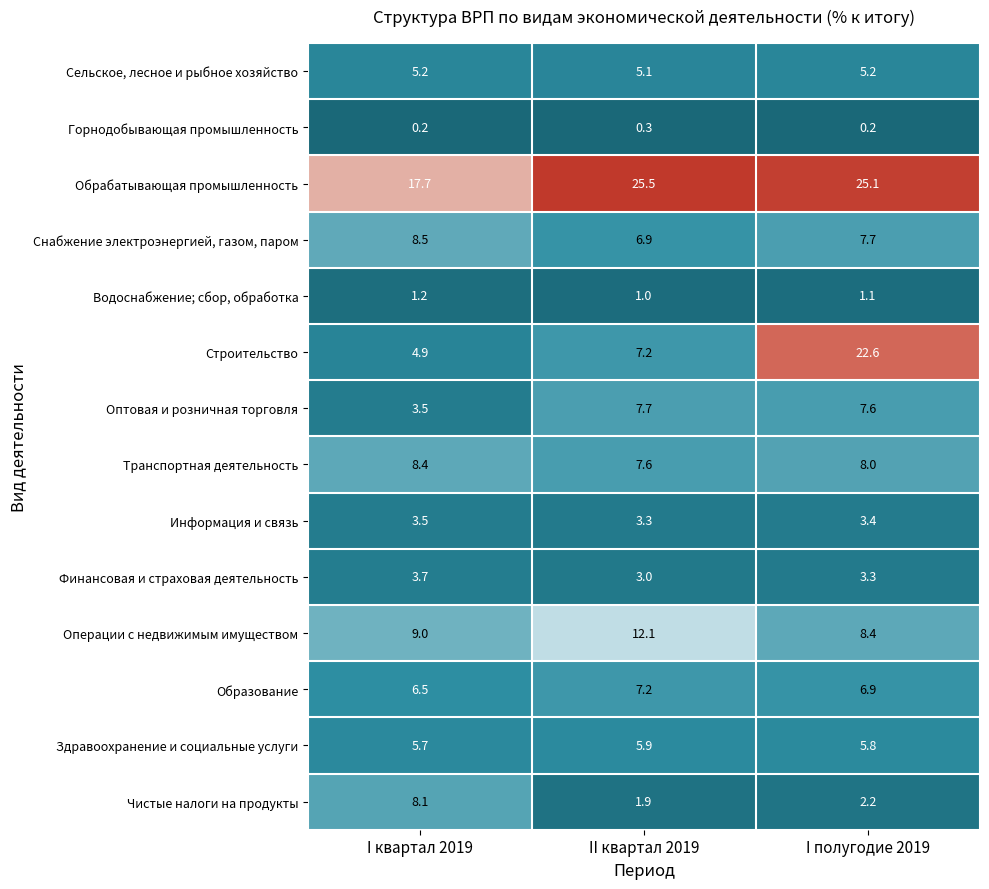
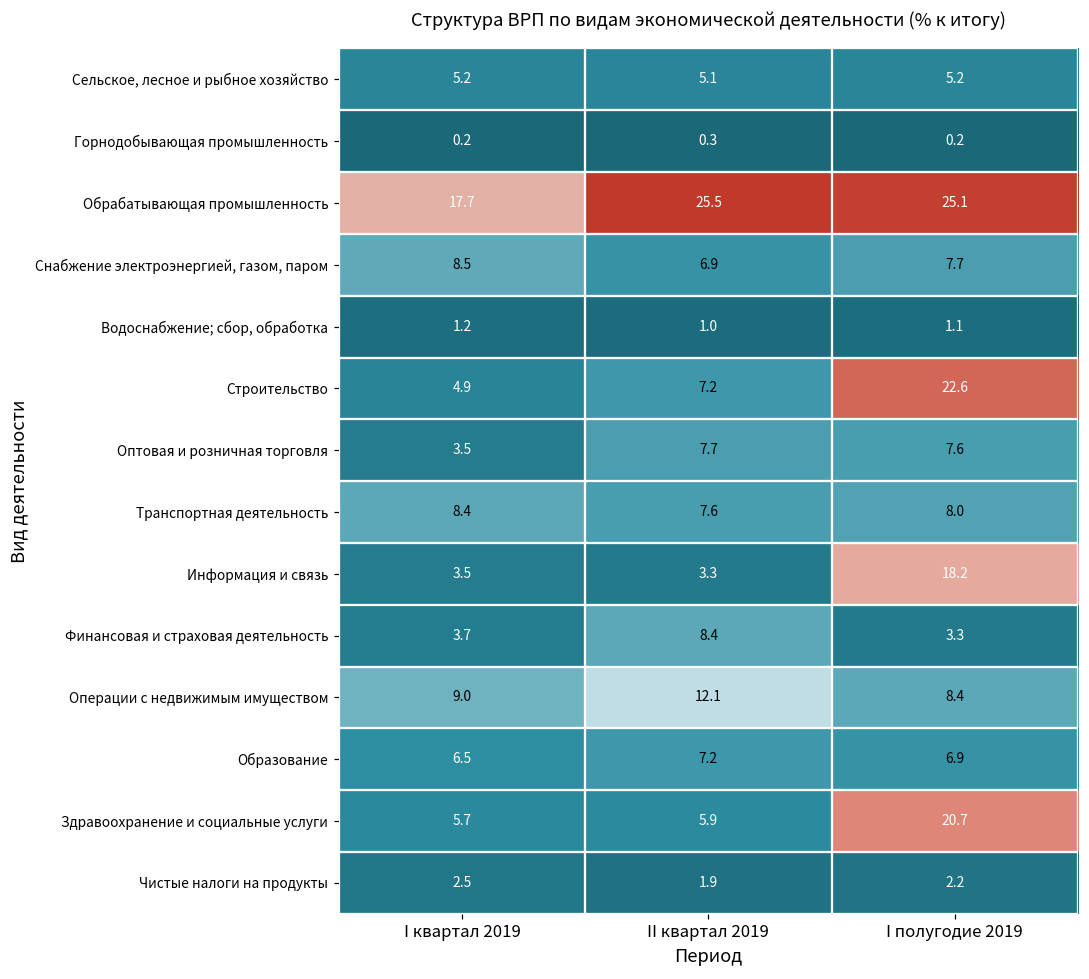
Информация и связь, I полугодие 2019: 3.4 -> 18.2
Финансовая и страховая деятельность, II квартал 2019: 3.0 -> 8.4
Здравоохранение и социальные услуги, I полугодие 2019: 5.8 -> 20.7
Чистые налоги на продукты, I квартал 2019: 8.1 -> 2.5
